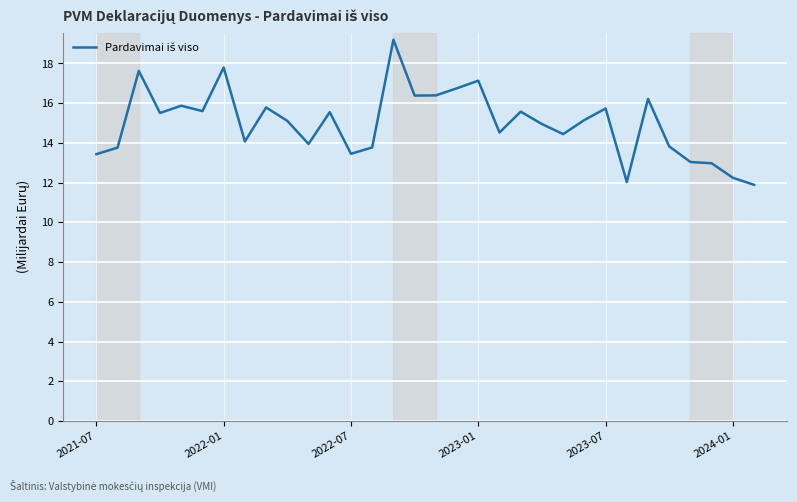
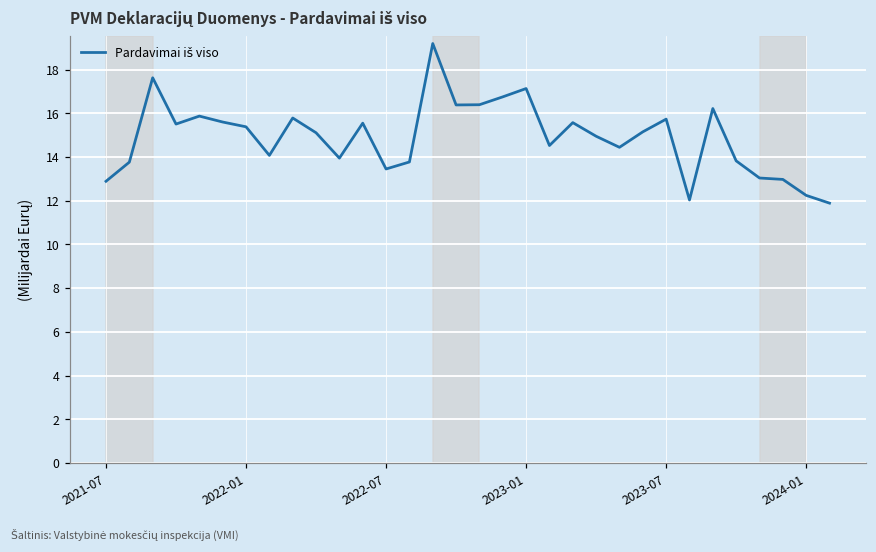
2021-07: 13.4 -> 12.9
2022-01: 17.8 -> 15.4
